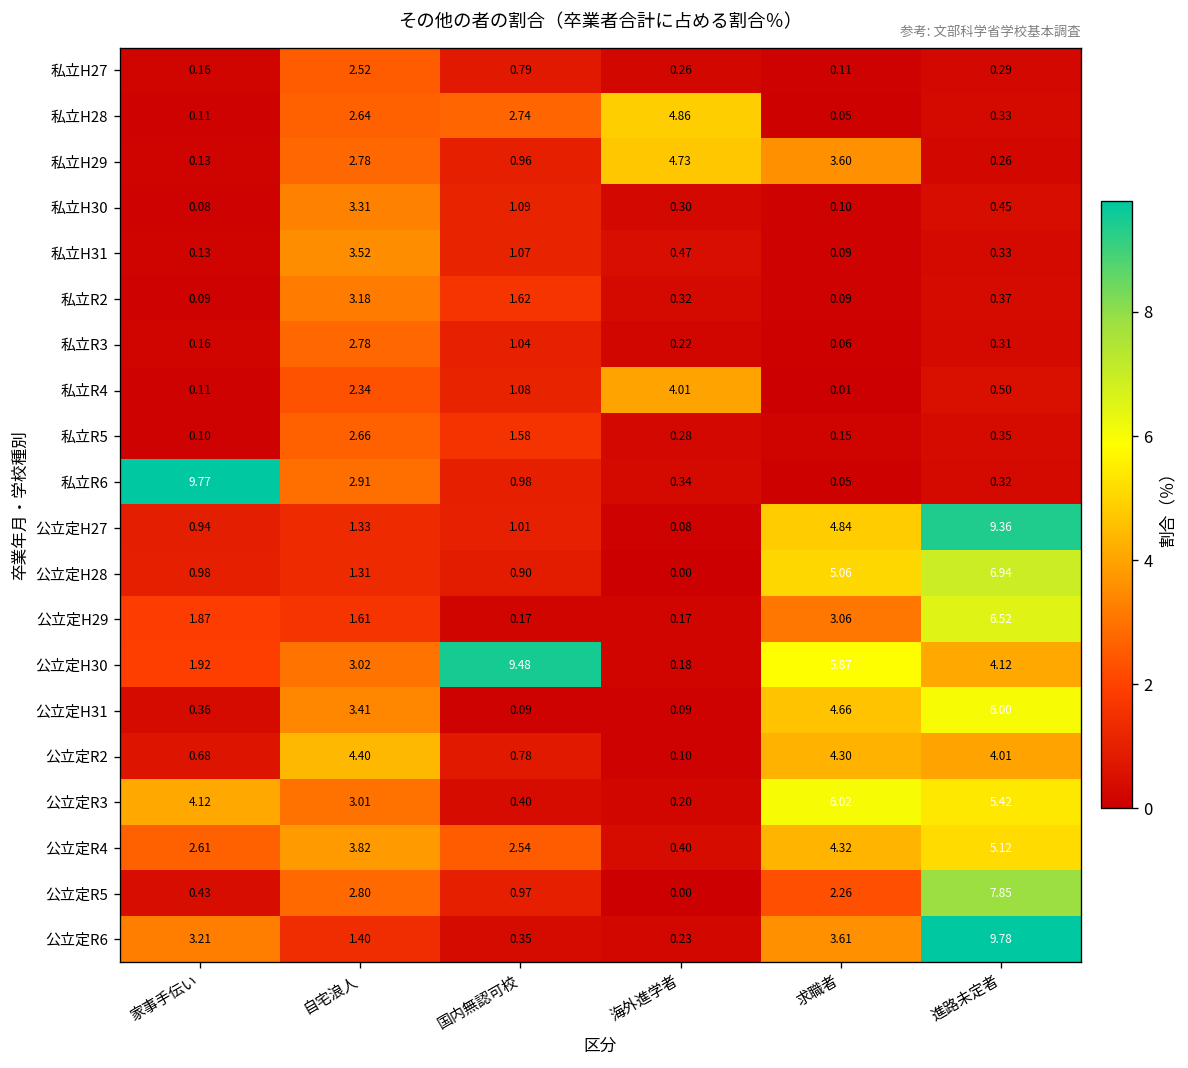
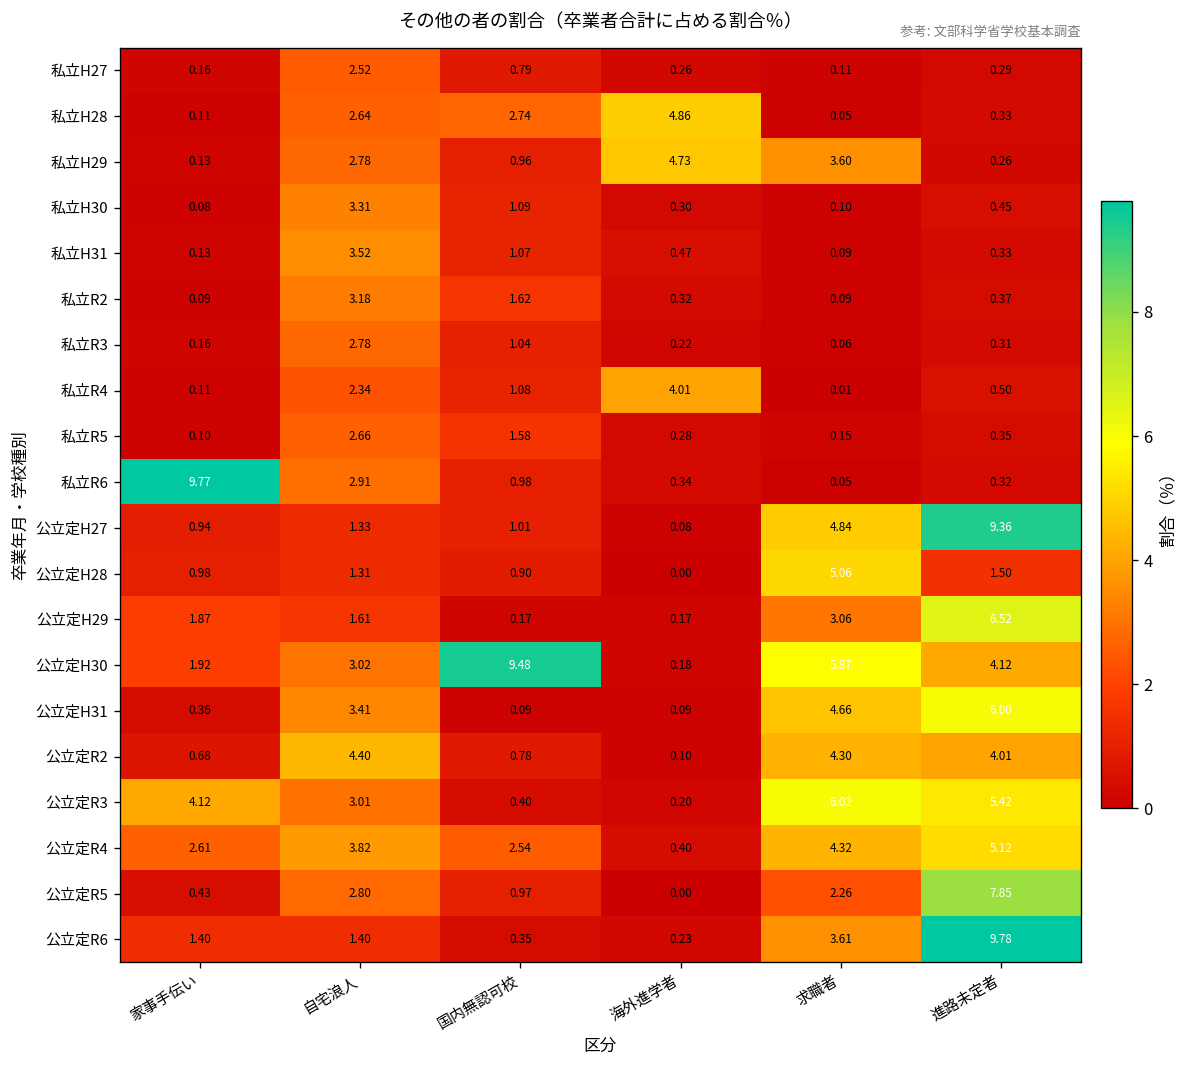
公立定H28, 進路未定者: 6.94 -> 1.50
公立定R6, 家事手伝い: 3.21 -> 1.40
